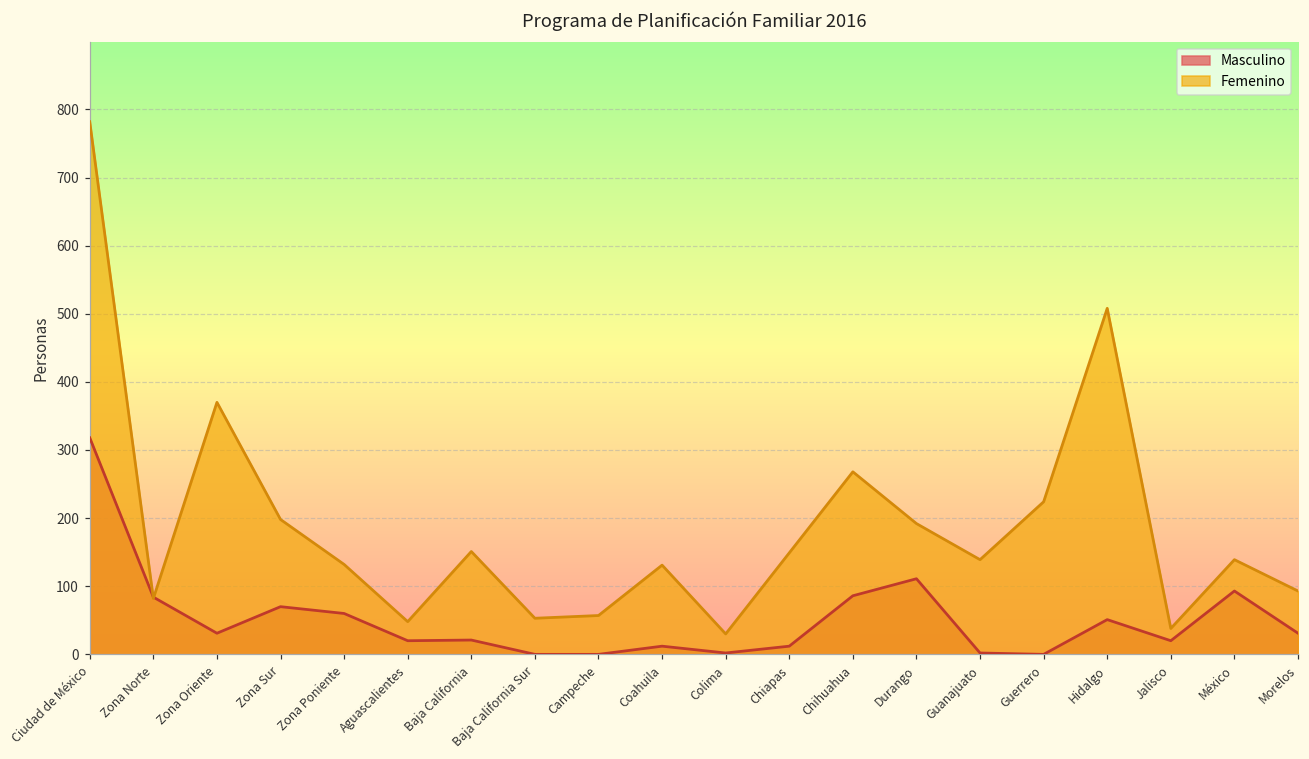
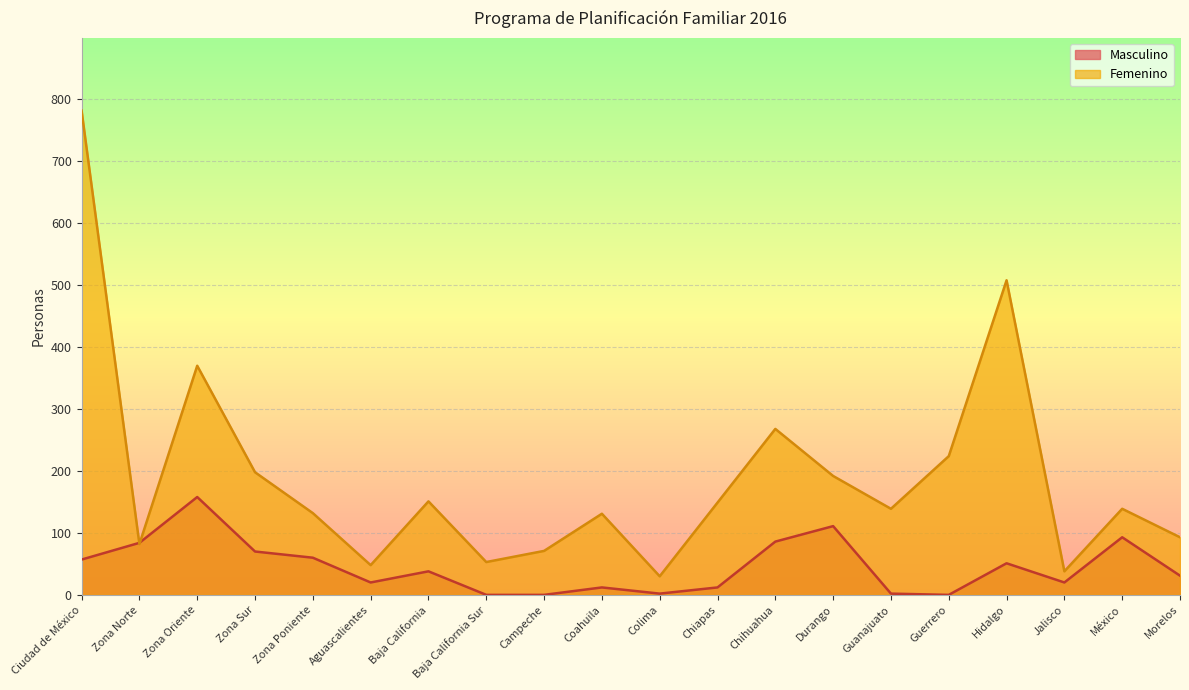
Masculino, Ciudad de México: 320 -> 60
Masculino, Zona Oriente: 30 -> 160
Masculino, Baja California: 20 -> 40
Femenino, Campeche: 60 -> 70
